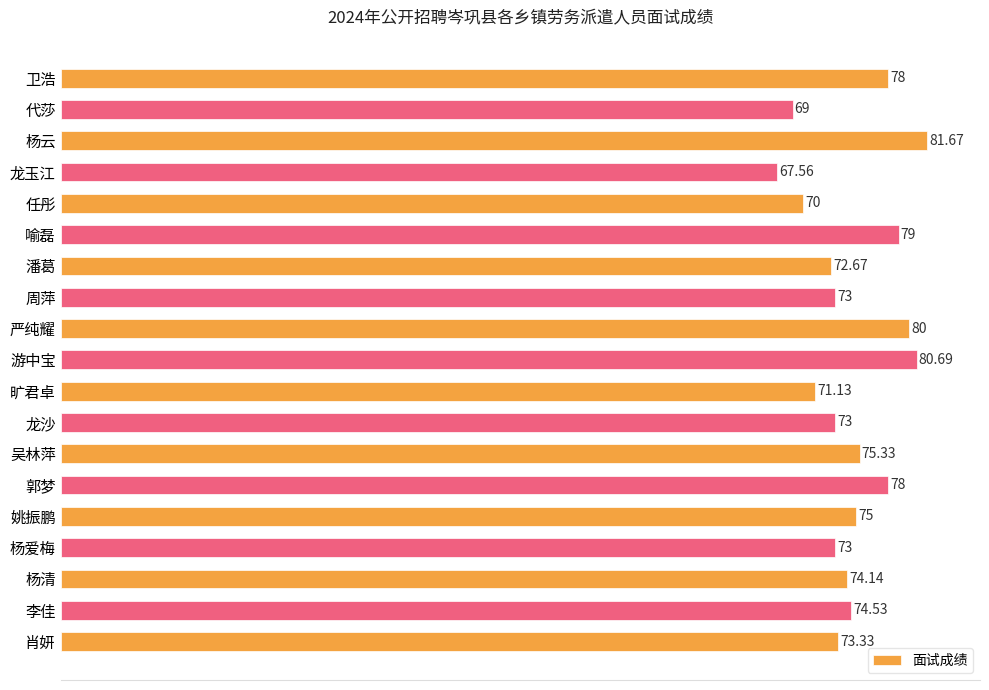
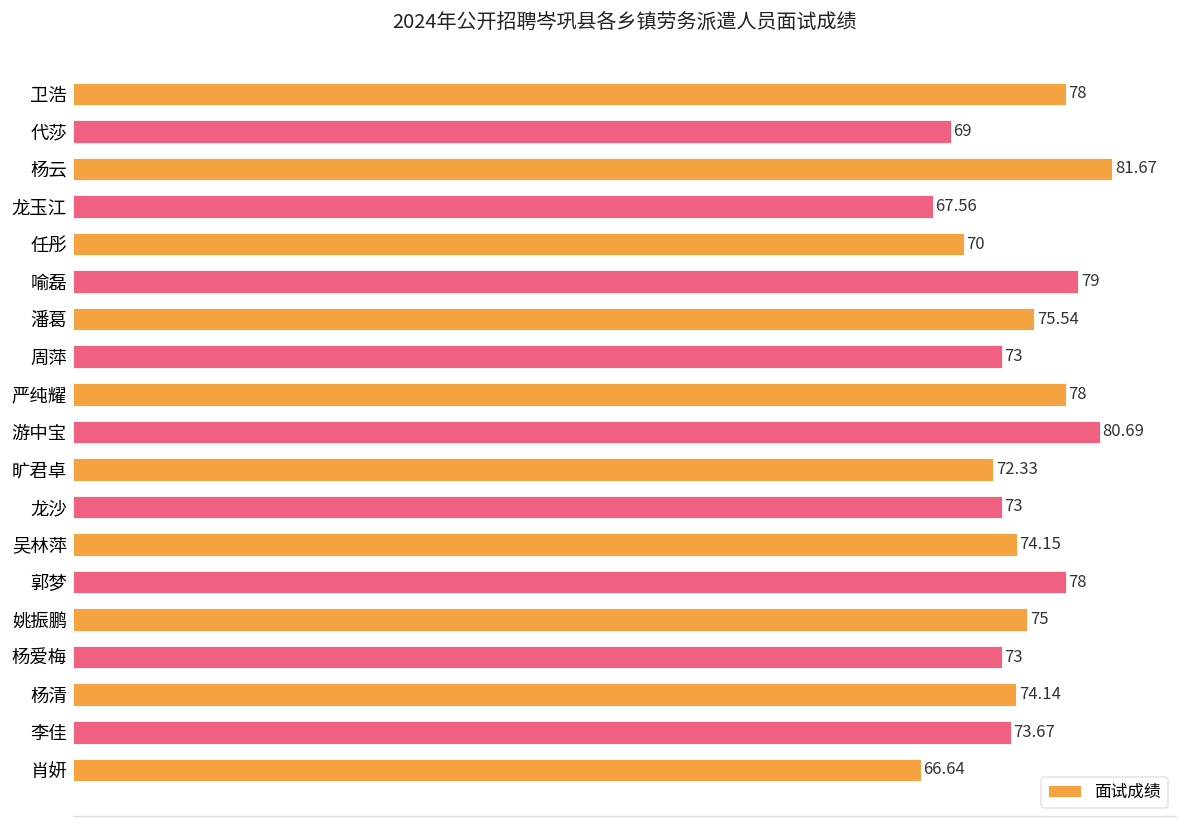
潘葛: 72.67 -> 75.54
严纯耀: 80 -> 78
旷君卓: 71.13 -> 72.33
吴林萍: 75.33 -> 74.15
李佳: 74.53 -> 73.67
肖妍: 73.33 -> 66.64
